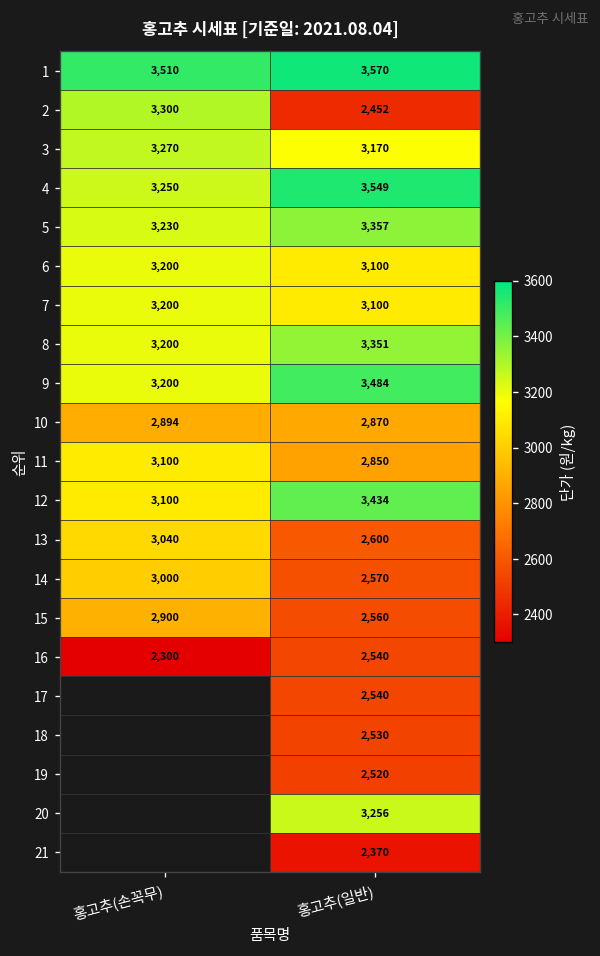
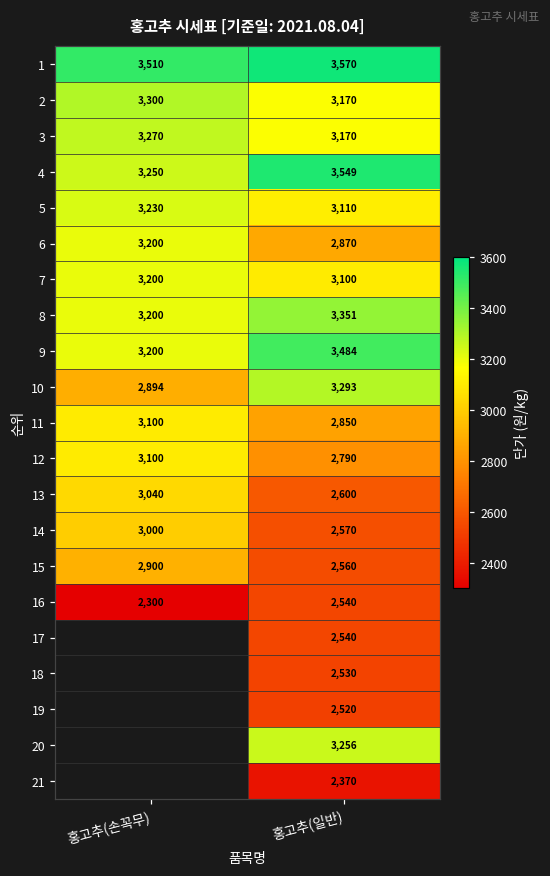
2, 홍고추(일반): 2,452 -> 3,170
5, 홍고추(일반): 3,357 -> 3,110
6, 홍고추(일반): 3,100 -> 2,870
10, 홍고추(일반): 2,870 -> 3,293
12, 홍고추(일반): 3,434 -> 2,790
